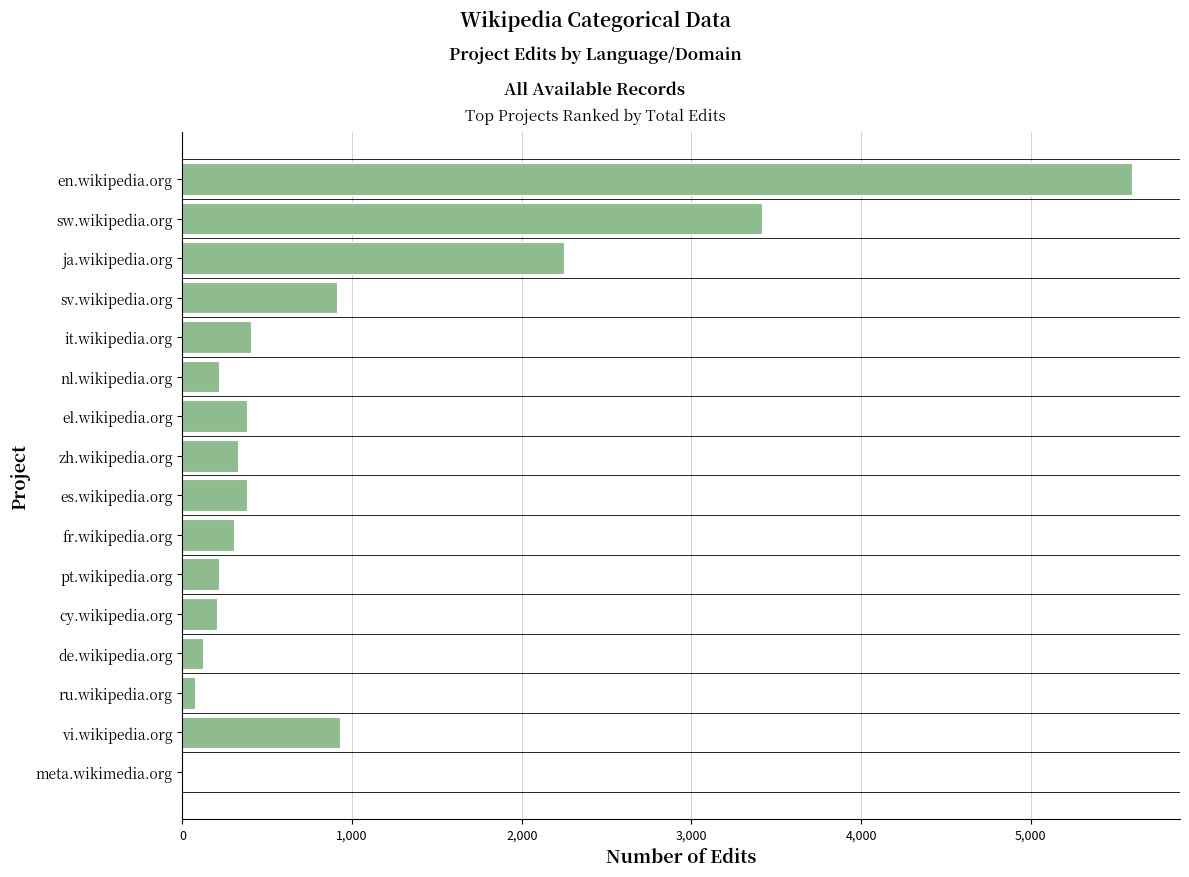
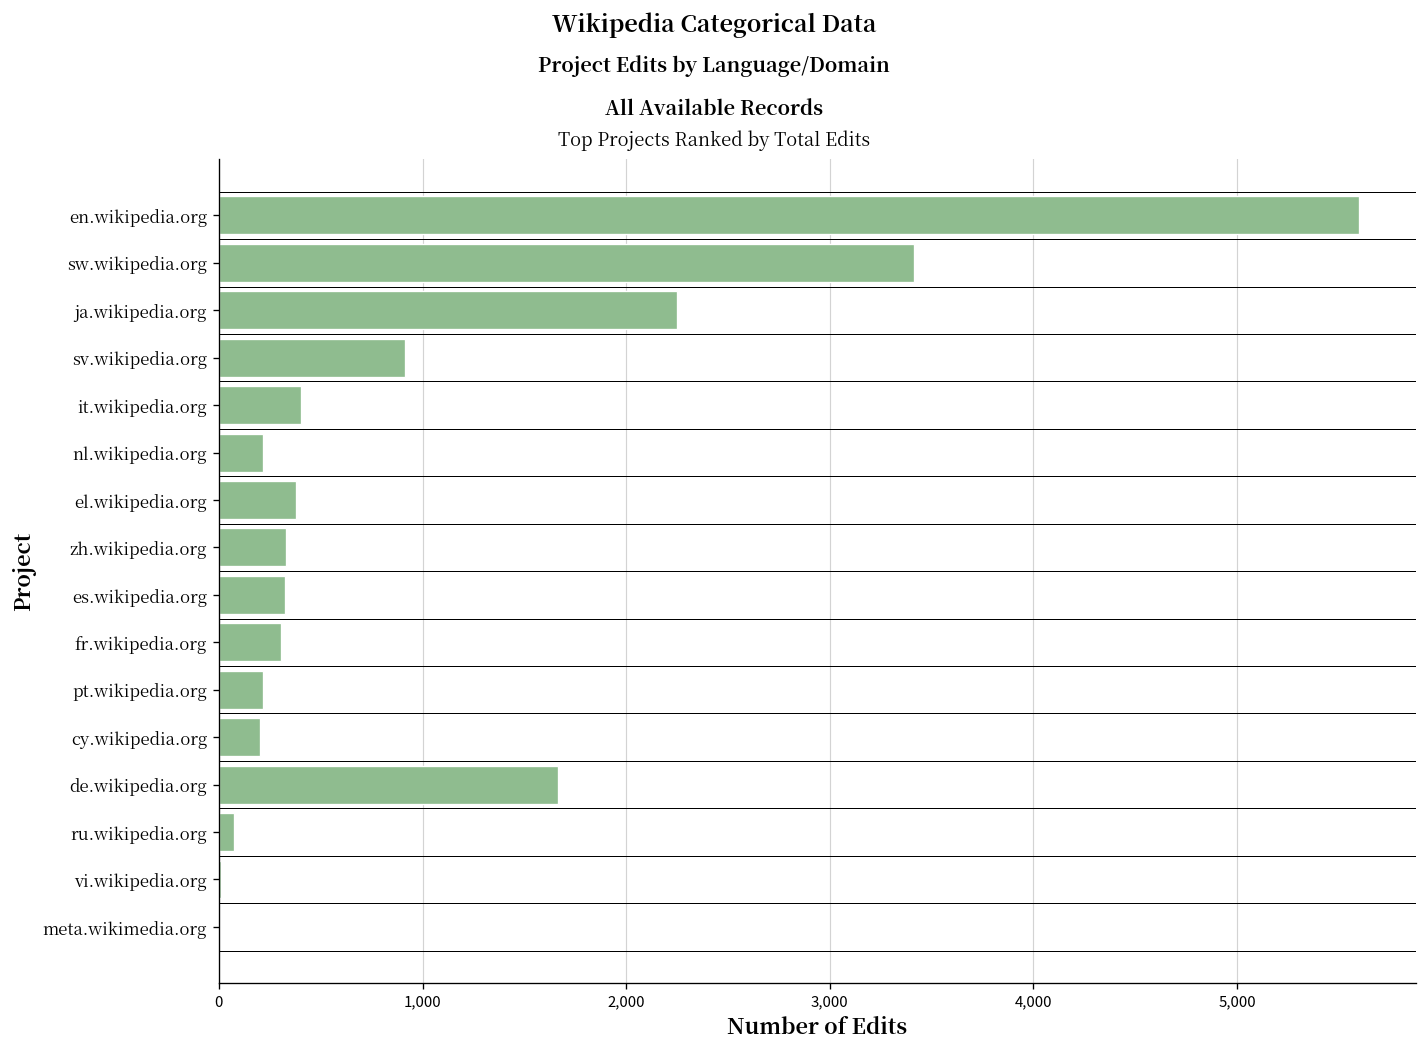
es.wikipedia.org: 380 -> 330
de.wikipedia.org: 120 -> 1,670
vi.wikipedia.org: 930 -> 10
